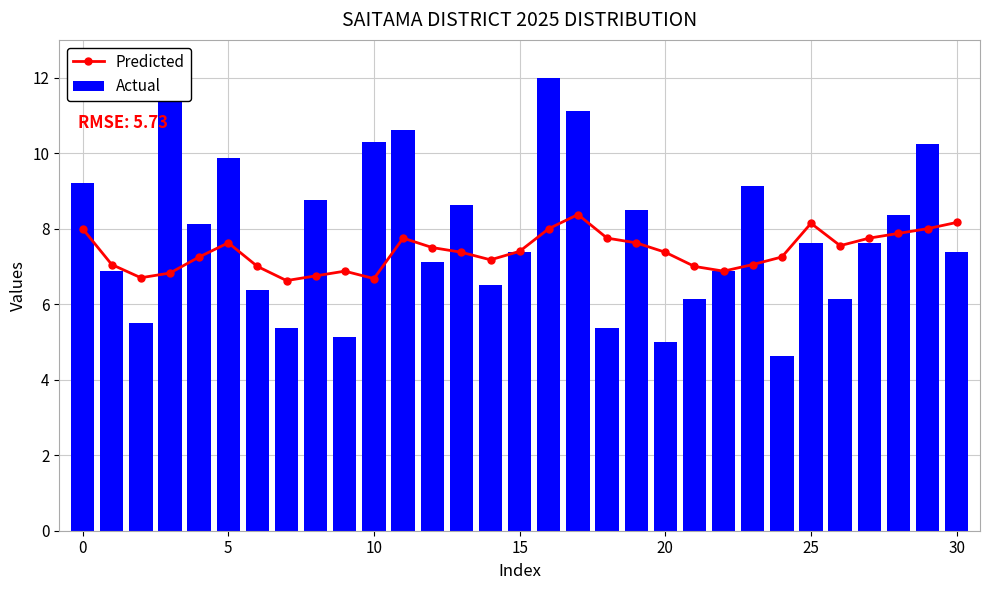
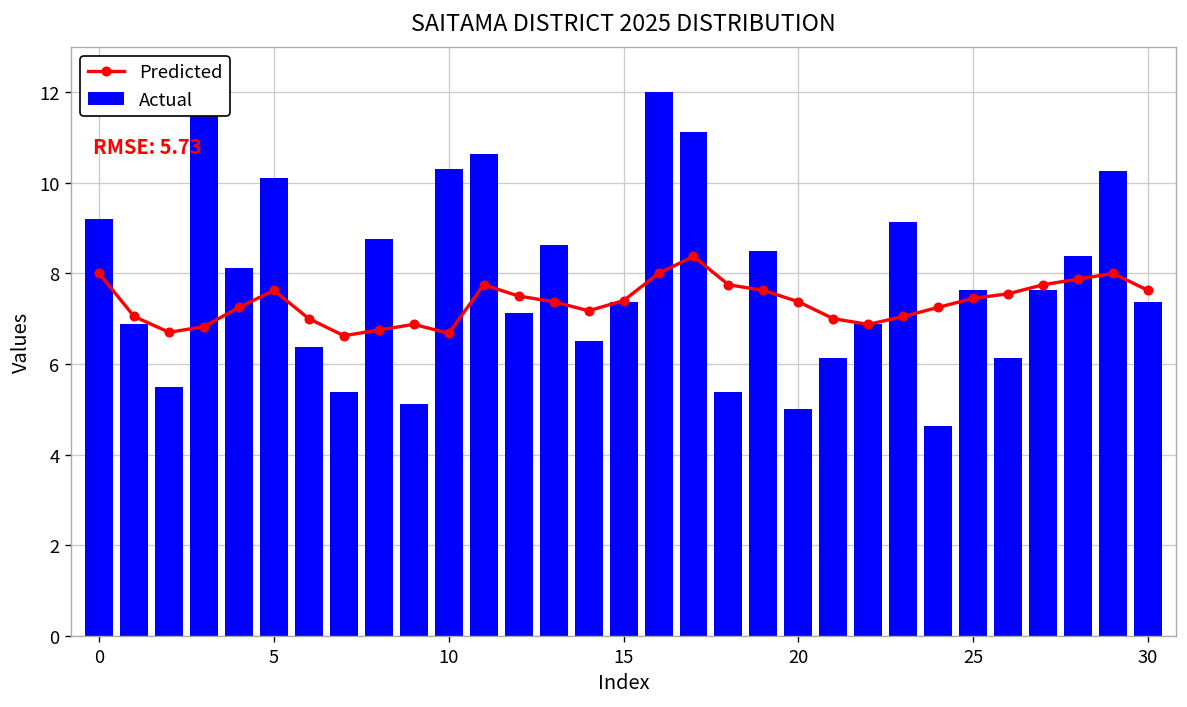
Actual, 5: 9.9 -> 10.1
Predicted, 25: 8.1 -> 7.5
Predicted, 30: 8.2 -> 7.6
